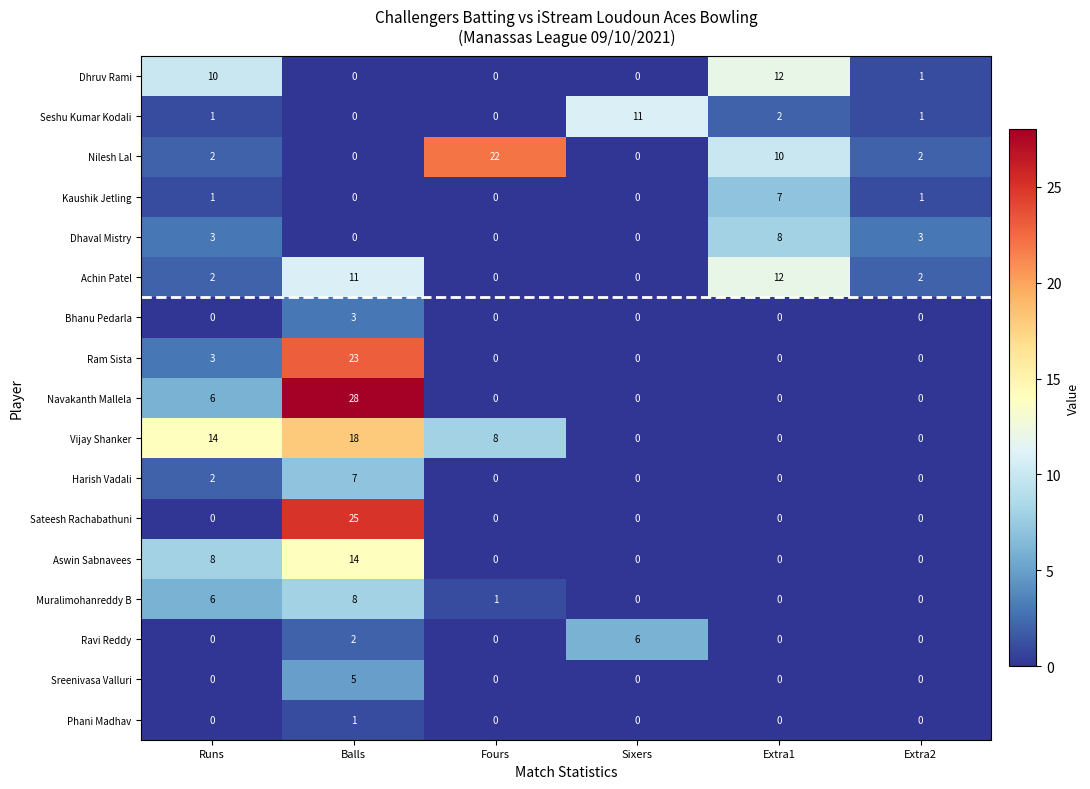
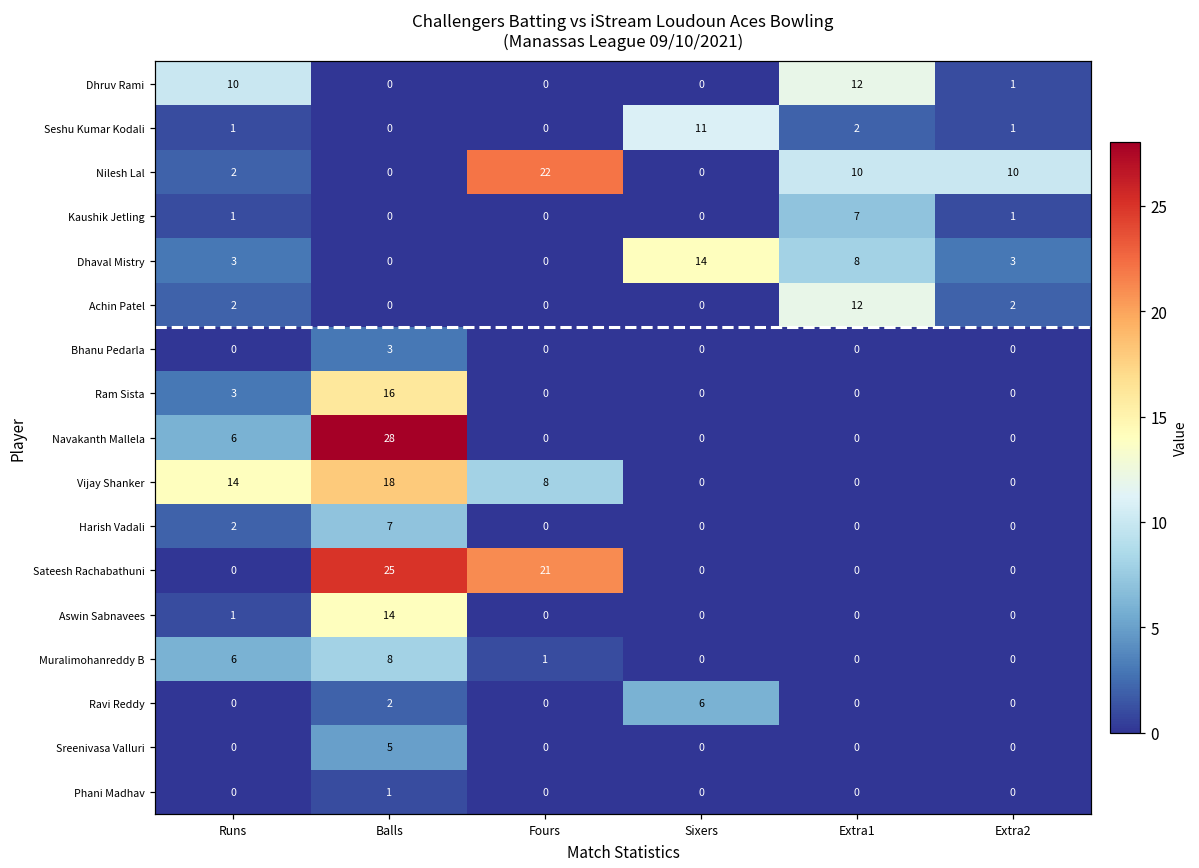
Nilesh Lal, Extra2: 2 -> 10
Dhaval Mistry, Sixers: 0 -> 14
Achin Patel, Balls: 11 -> 0
Ram Sista, Balls: 23 -> 16
Sateesh Rachabathuni, Fours: 0 -> 21
Aswin Sabnavees, Runs: 8 -> 1
